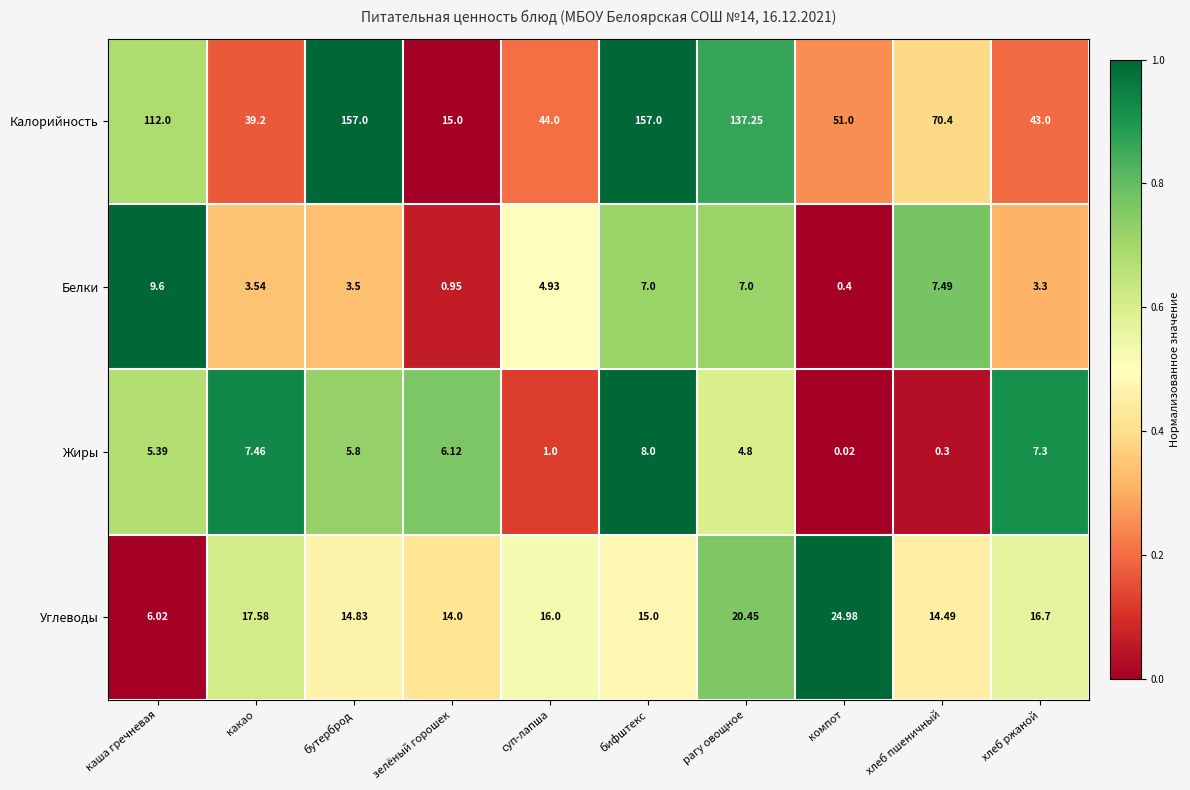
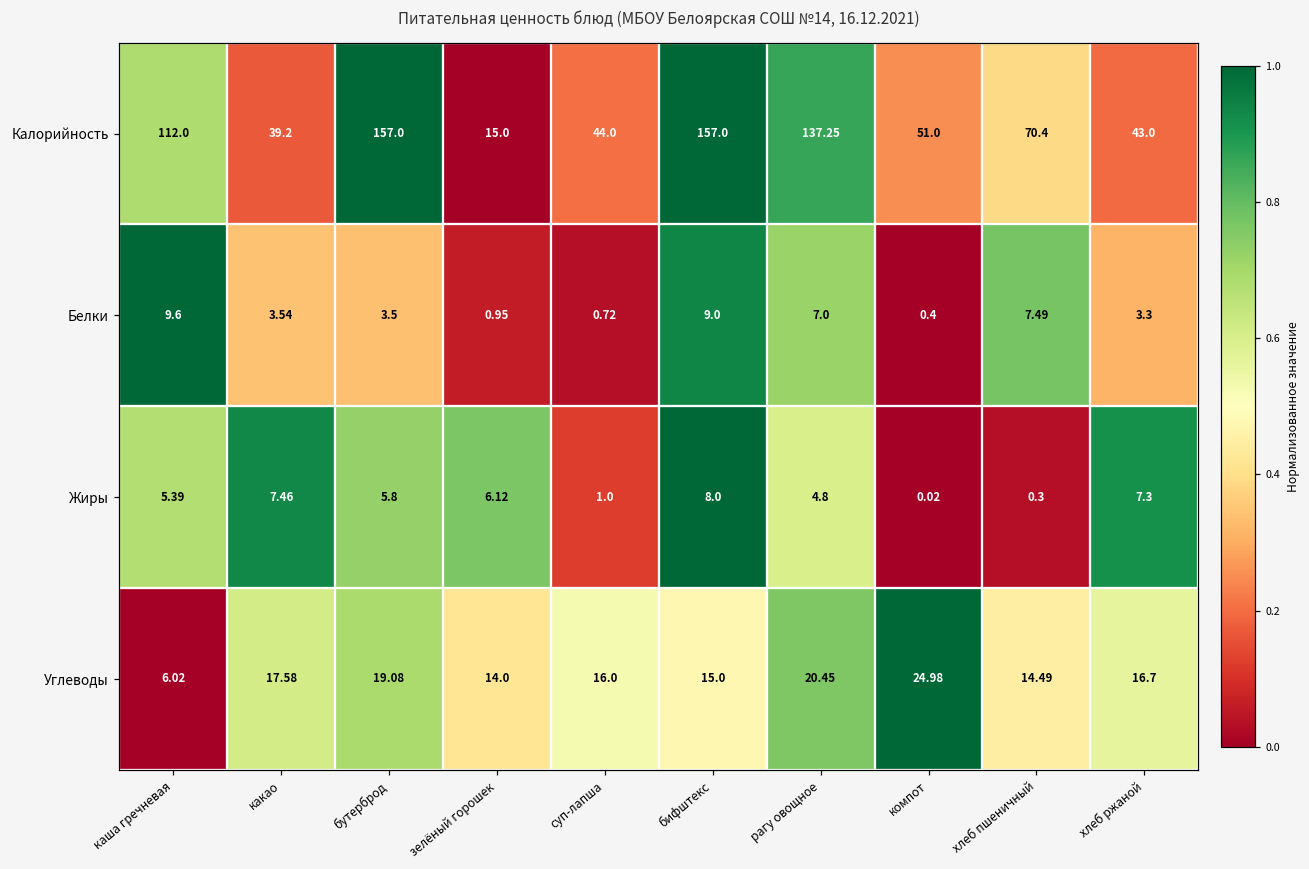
Белки, суп-лапша: 4.93 -> 0.72
Белки, бифштекс: 7.0 -> 9.0
Углеводы, бутерброд: 14.83 -> 19.08
